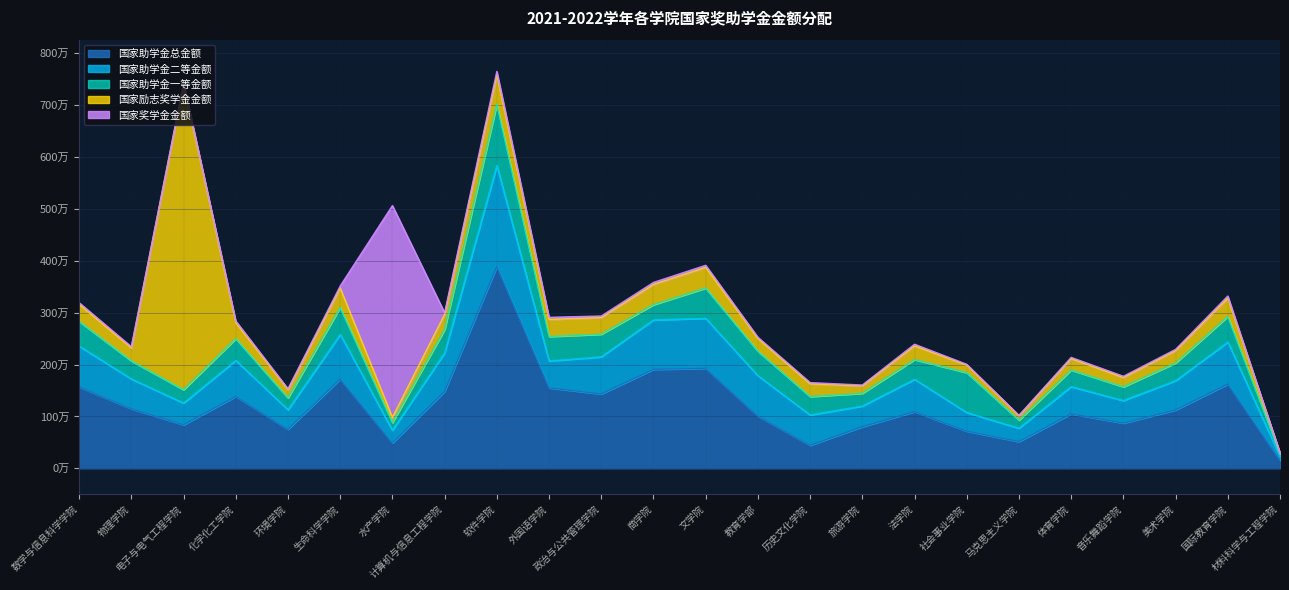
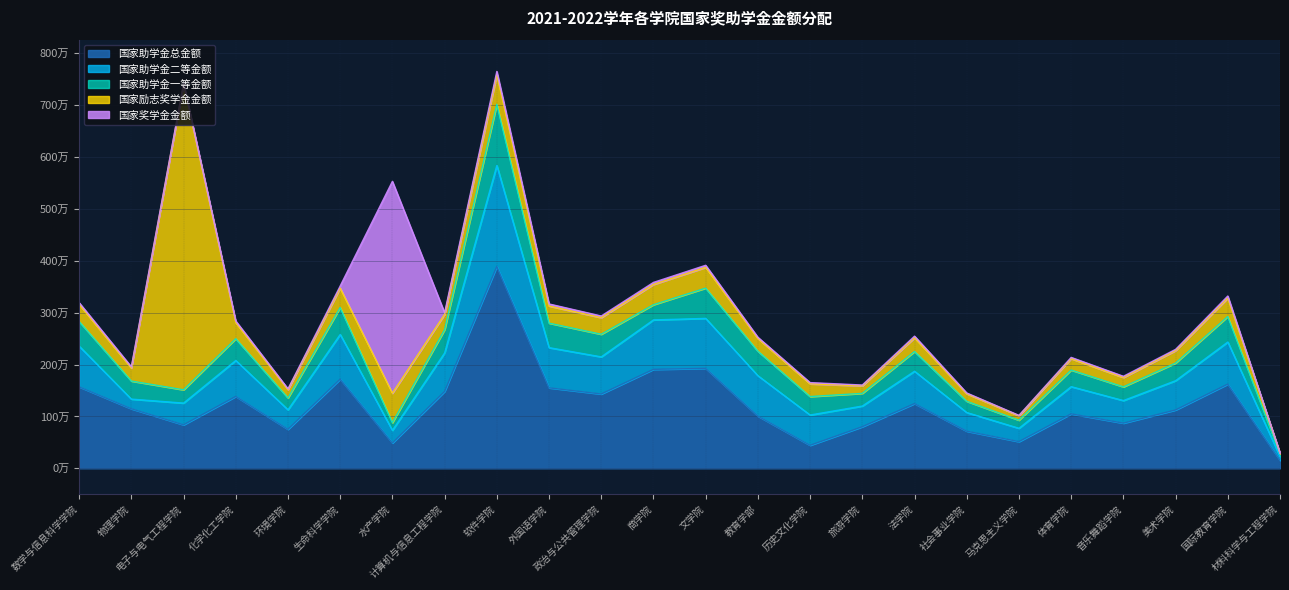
国家助学金二等金额, 物理学院: 60万 -> 20万
国家励志奖学金金额, 水产学院: 10万 -> 60万
国家助学金二等金额, 外国语学院: 50万 -> 80万
国家助学金总金额, 法学院: 110万 -> 120万
国家助学金一等金额, 社会事业学院: 80万 -> 20万
